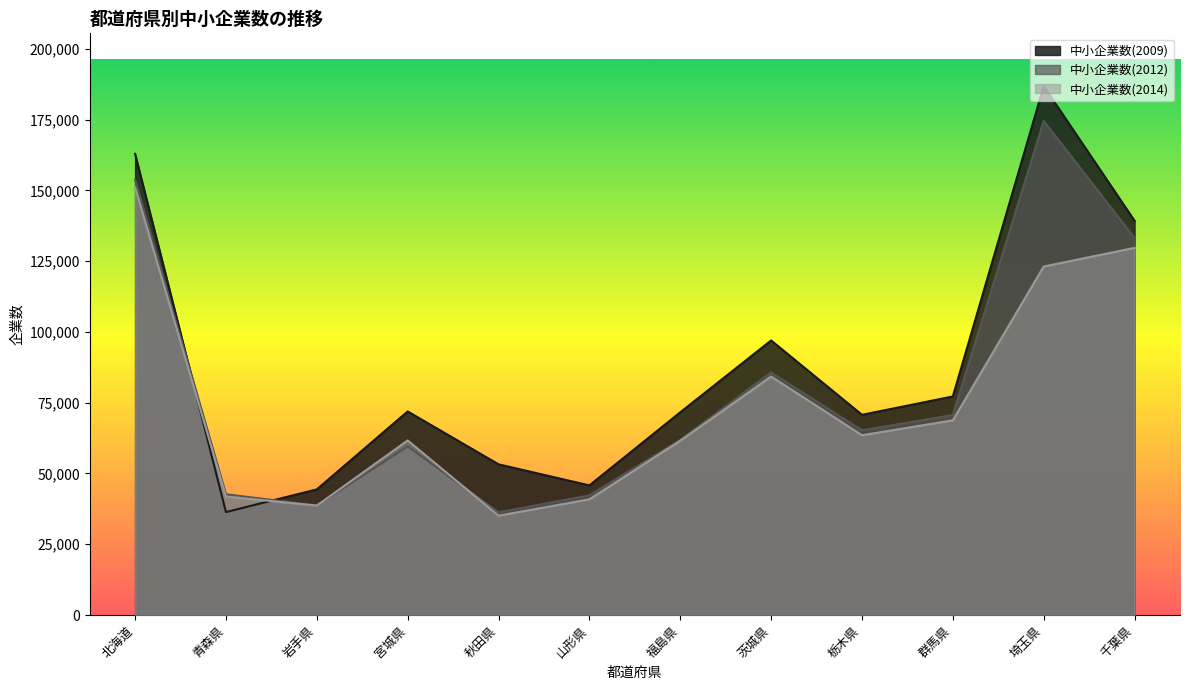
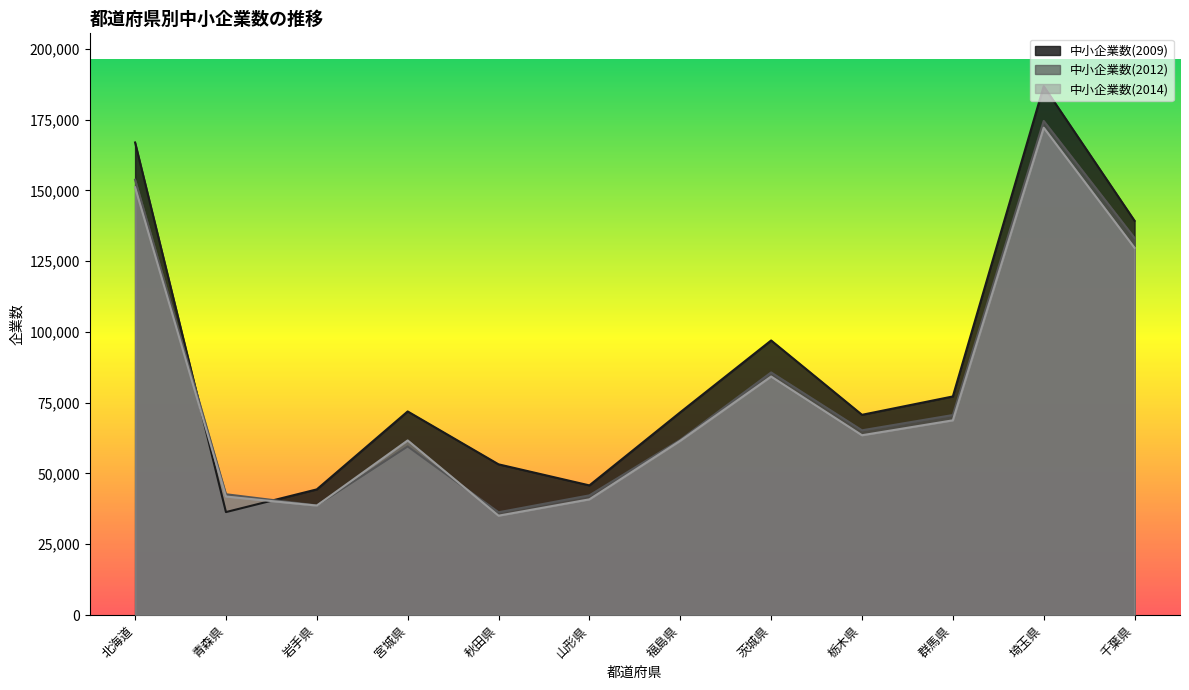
中小企業数(2009), 北海道: 163,000 -> 167,000
中小企業数(2014), 埼玉県: 123,000 -> 172,000
